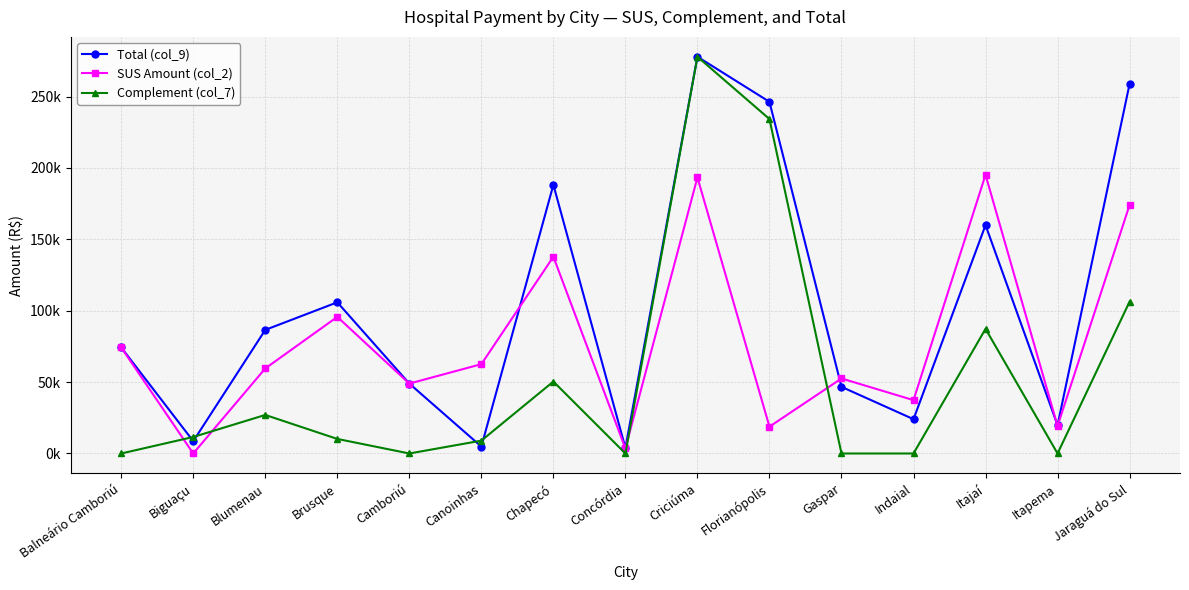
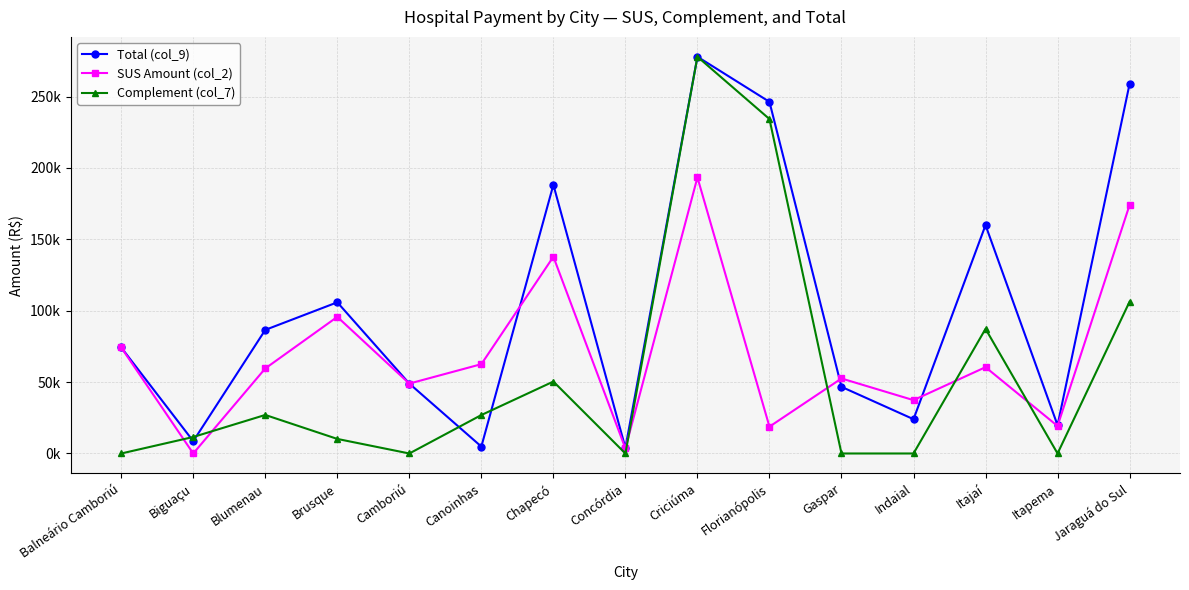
Complement (col_7), Canoinhas: 9000 -> 27000
SUS Amount (col_2), Itajaí: 195000 -> 60000
